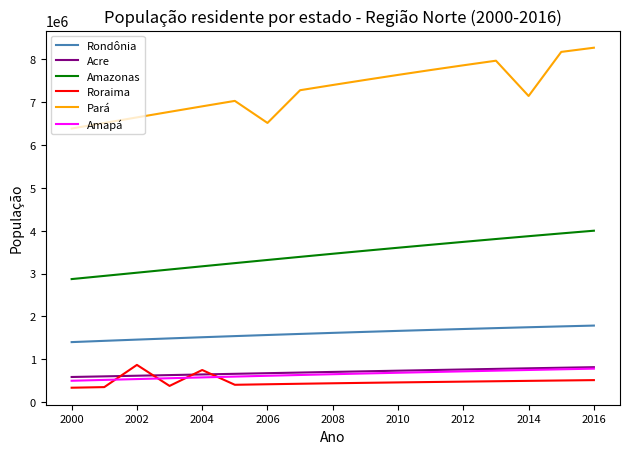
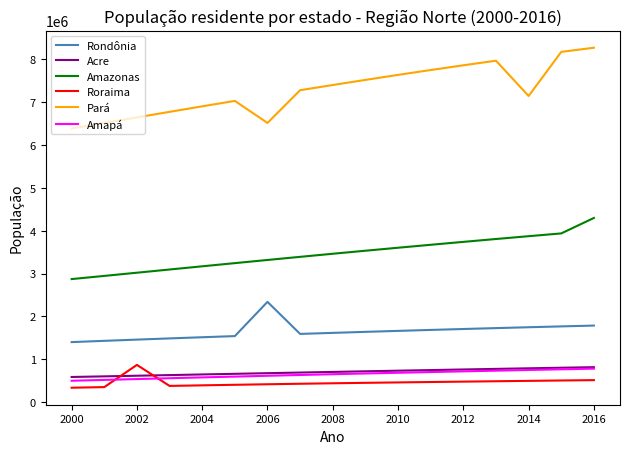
Roraima, 2004: 800000 -> 400000
Rondônia, 2006: 1600000 -> 2300000
Amazonas, 2016: 4000000 -> 4300000
